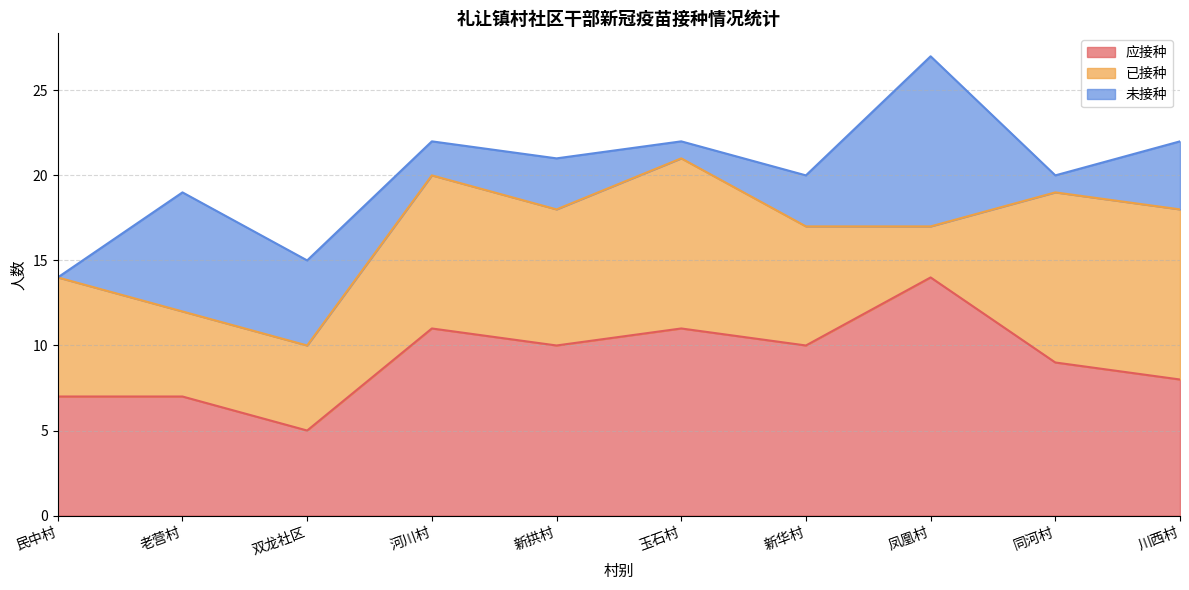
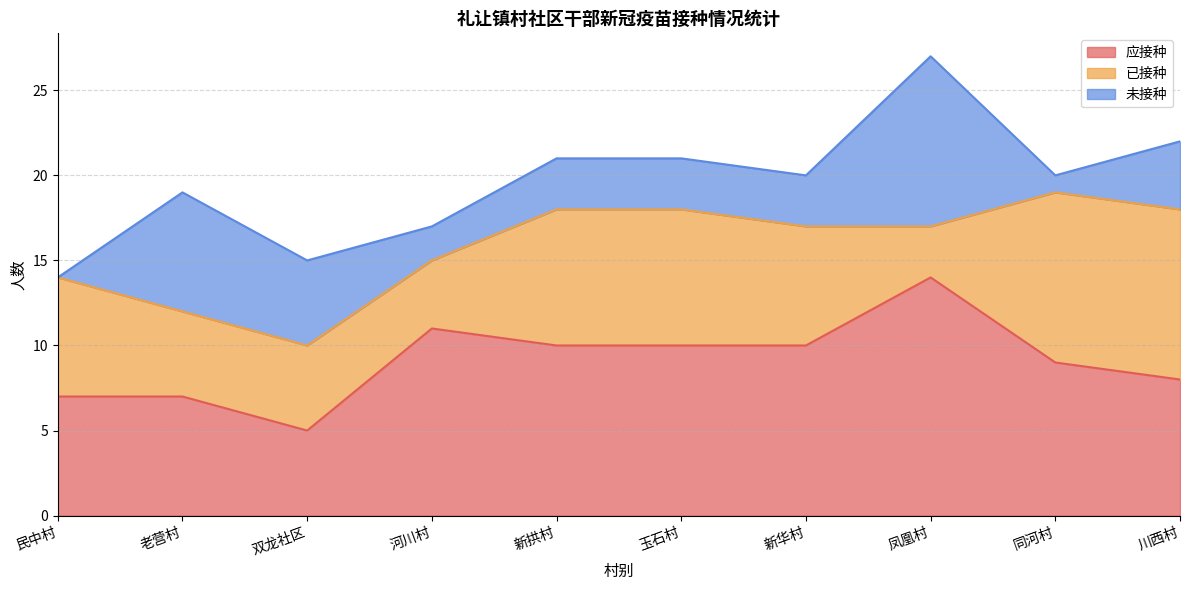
已接种, 河川村: 9 -> 4
应接种, 玉石村: 11 -> 10
已接种, 玉石村: 10 -> 8
未接种, 玉石村: 1 -> 3
